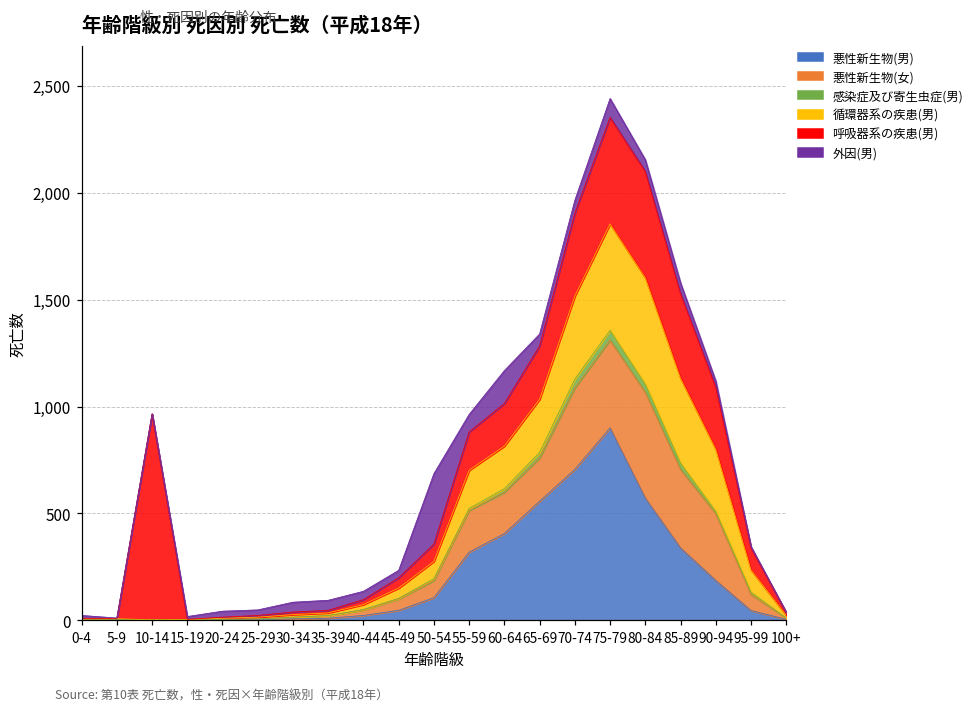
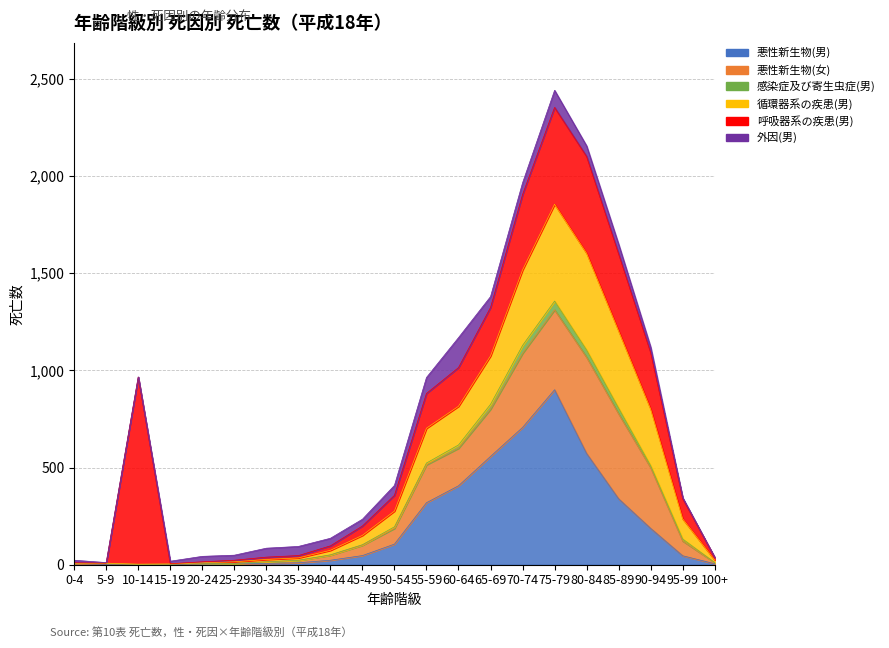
外因(男), 50-54: 330 -> 50
悪性新生物(女), 65-69: 200 -> 240
悪性新生物(女), 85-89: 370 -> 440
